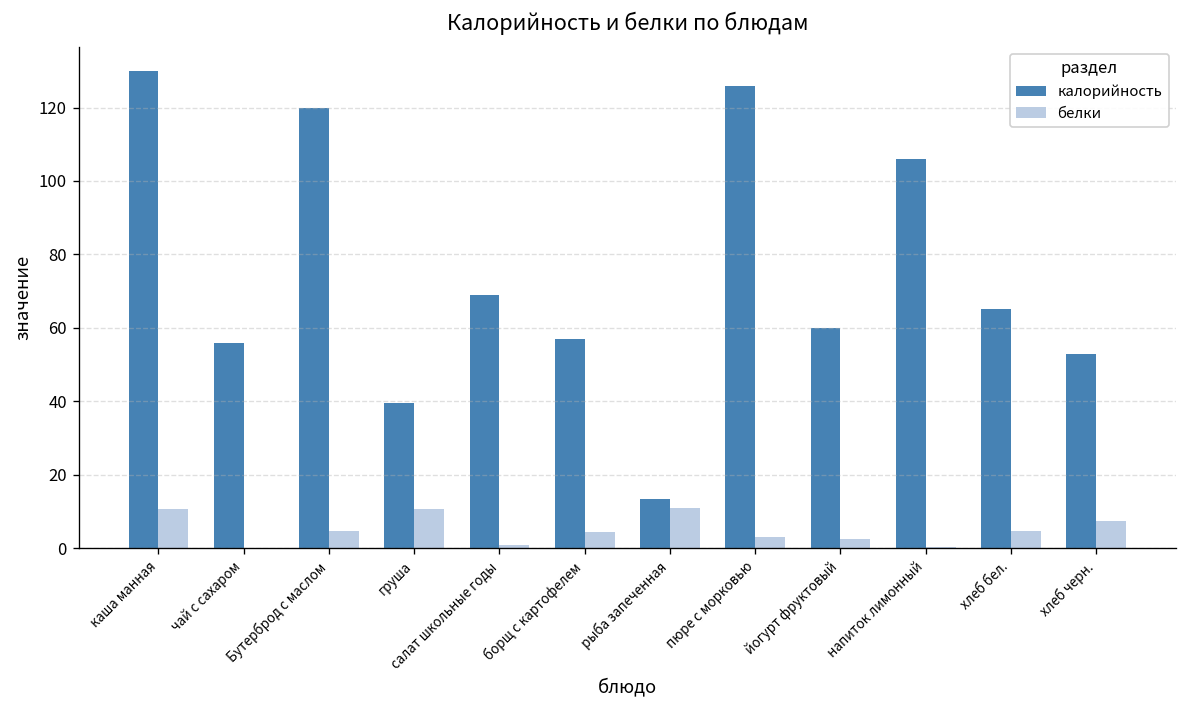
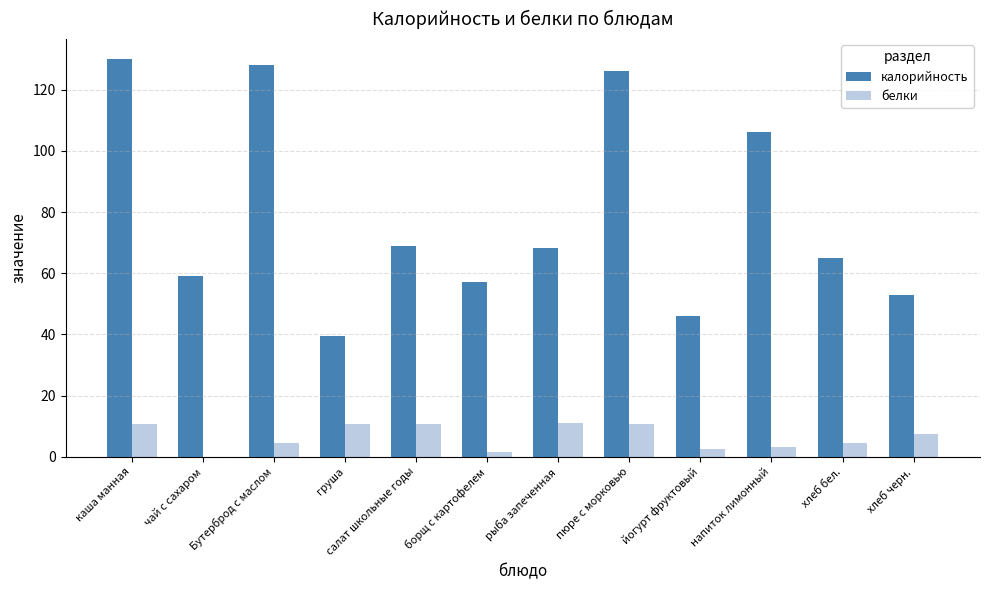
калорийность, чай с сахаром: 56 -> 59
калорийность, Бутерброд с маслом: 120 -> 128
белки, салат школьные годы: 1 -> 11
белки, борщ с картофелем: 4 -> 2
калорийность, рыба запеченная: 14 -> 68
белки, пюре с морковью: 3 -> 11
калорийность, йогурт фруктовый: 60 -> 46
белки, напиток лимонный: 0 -> 3
